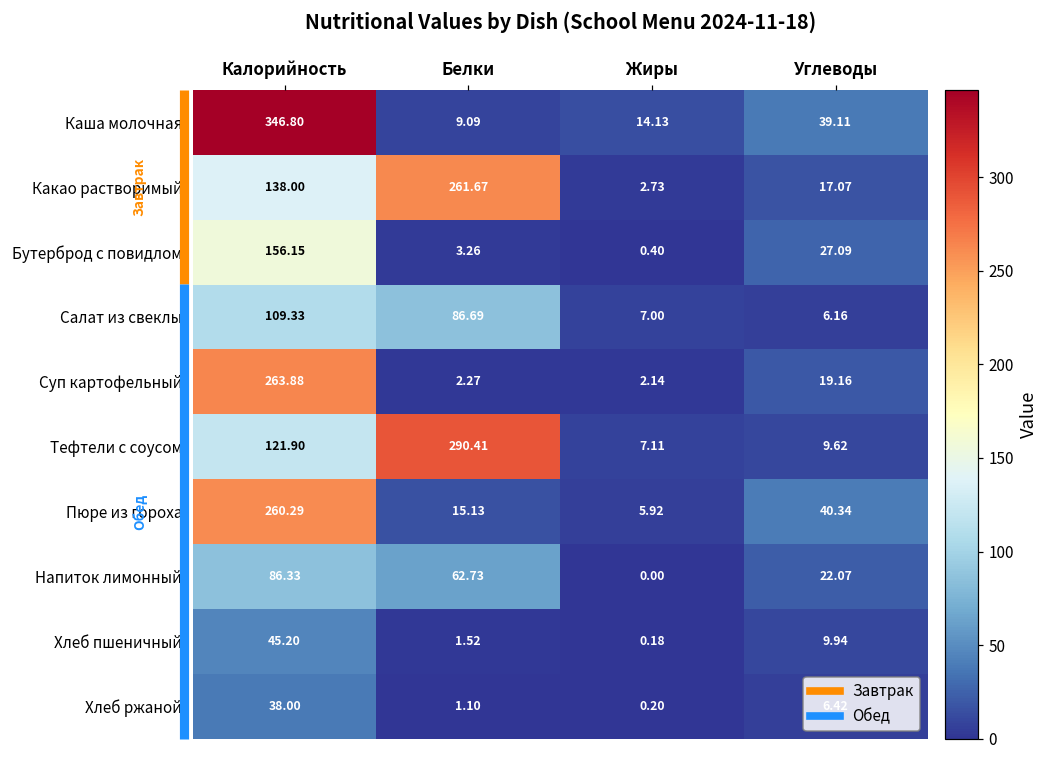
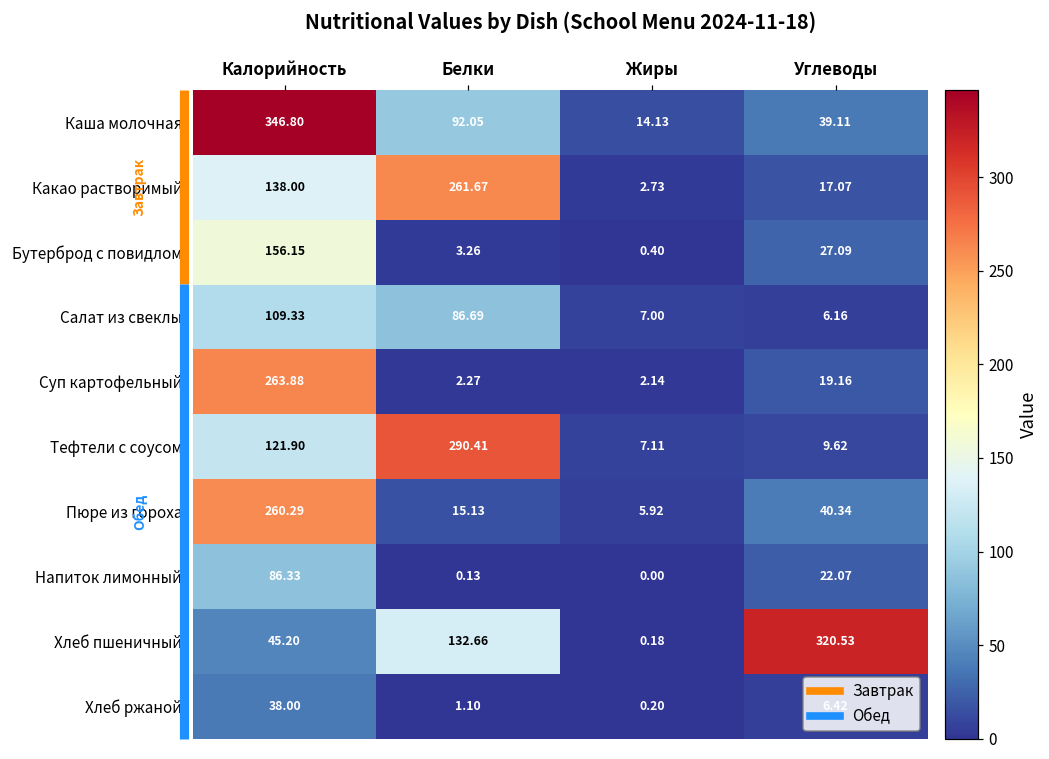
Каша молочная, Белки: 9.09 -> 92.05
Напиток лимонный, Белки: 62.73 -> 0.13
Хлеб пшеничный, Белки: 1.52 -> 132.66
Хлеб пшеничный, Углеводы: 9.94 -> 320.53
